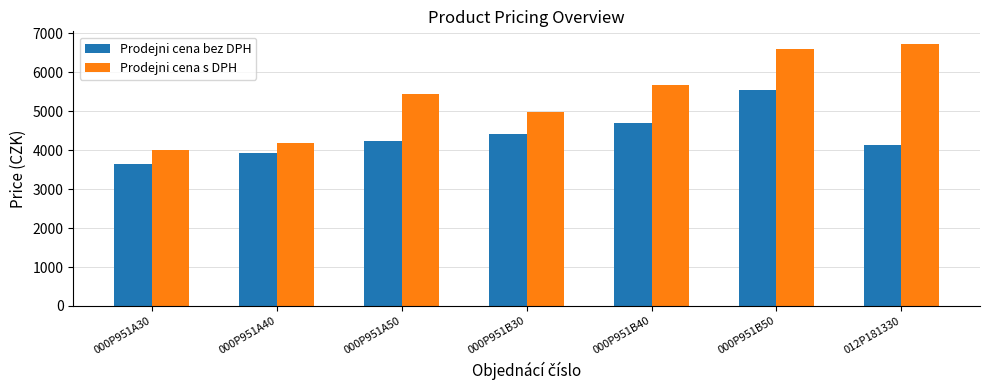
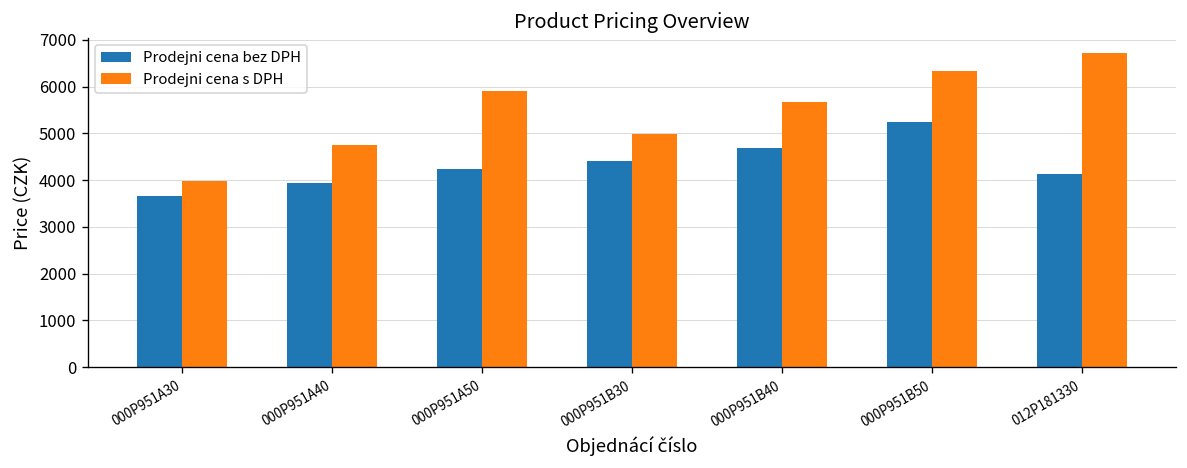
Prodejni cena s DPH, 000P951A40: 4200 -> 4800
Prodejni cena s DPH, 000P951A50: 5400 -> 5900
Prodejni cena bez DPH, 000P951B50: 5500 -> 5200
Prodejni cena s DPH, 000P951B50: 6600 -> 6300
